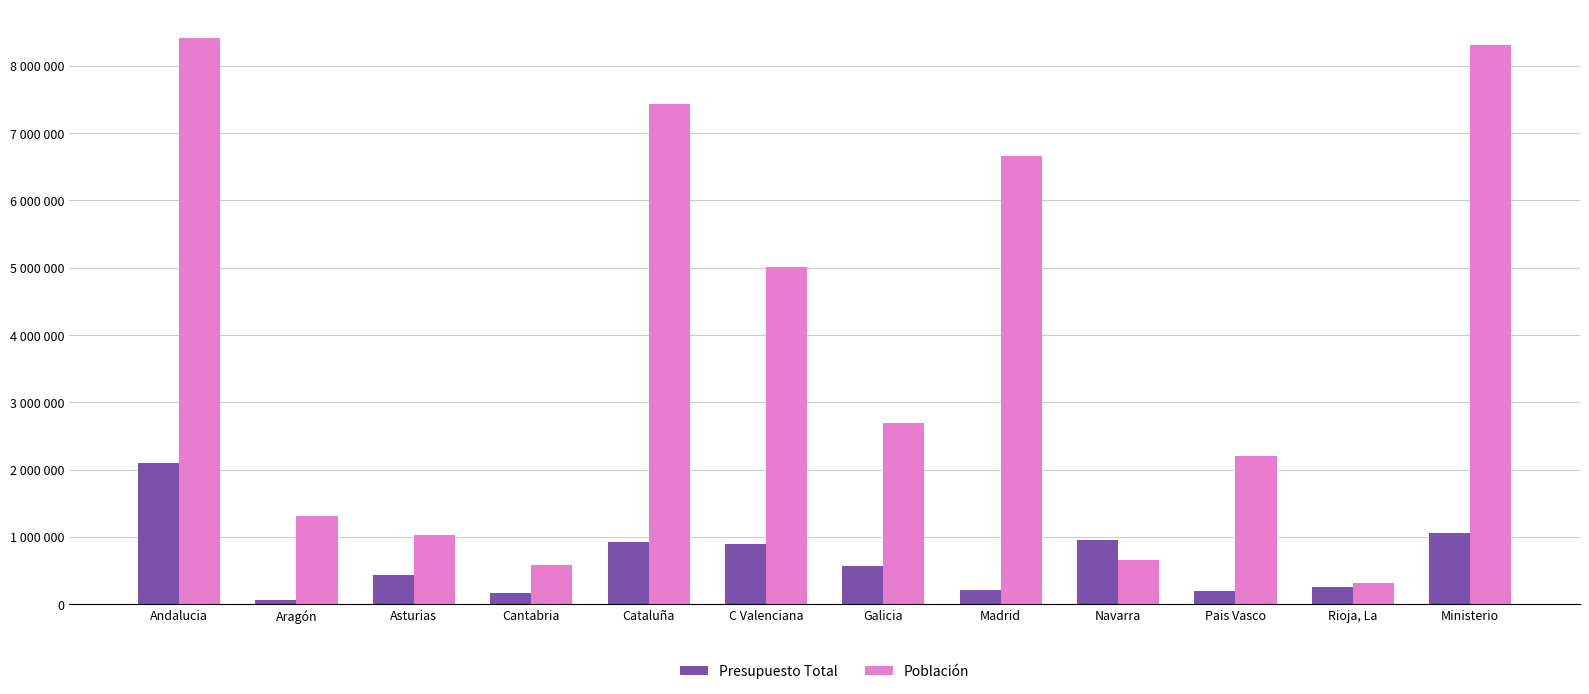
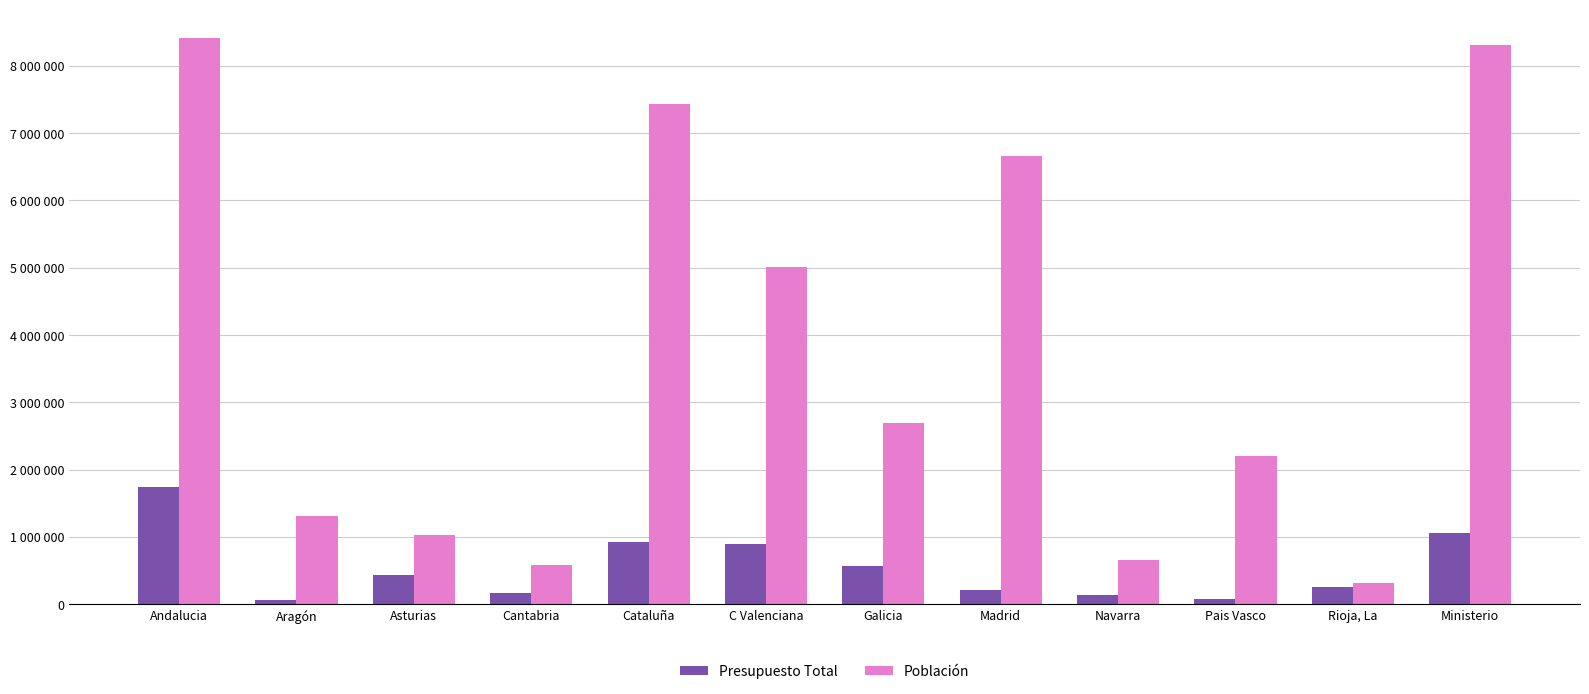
Presupuesto Total, Andalucia: 2100000 -> 1700000
Presupuesto Total, Navarra: 1000000 -> 100000
Presupuesto Total, Pais Vasco: 200000 -> 100000
